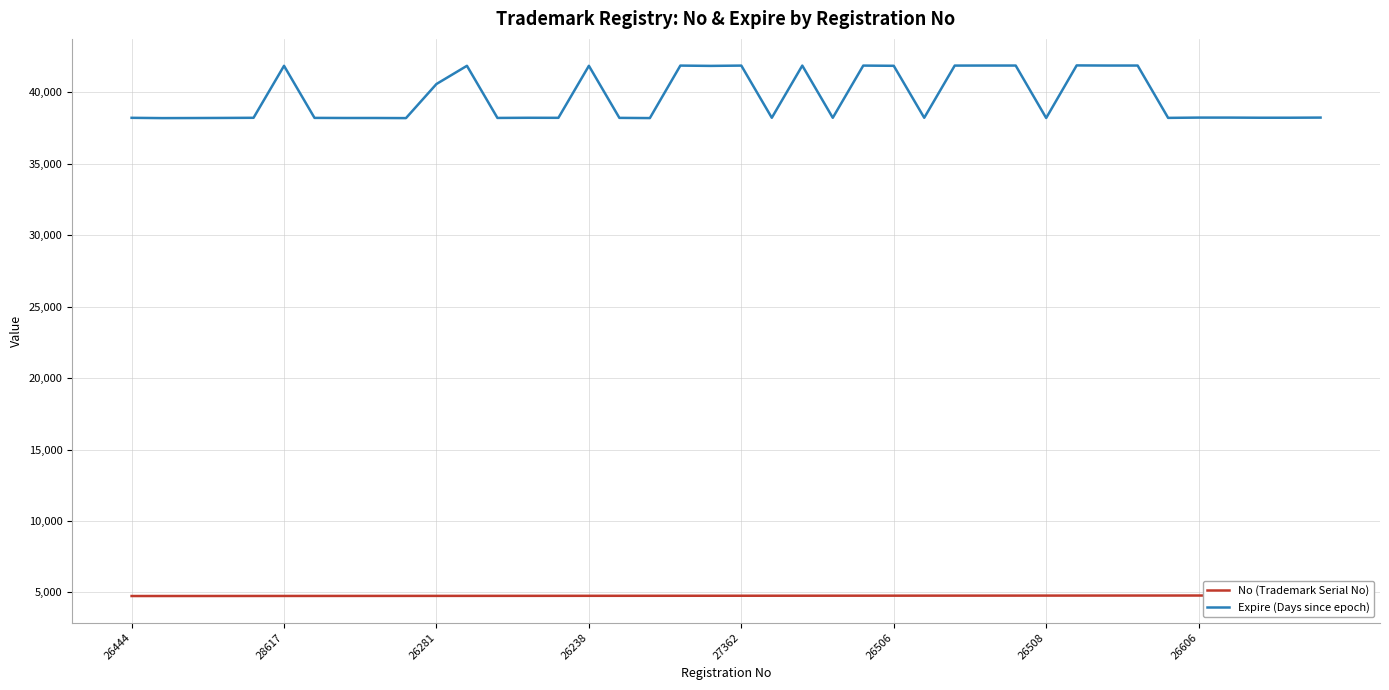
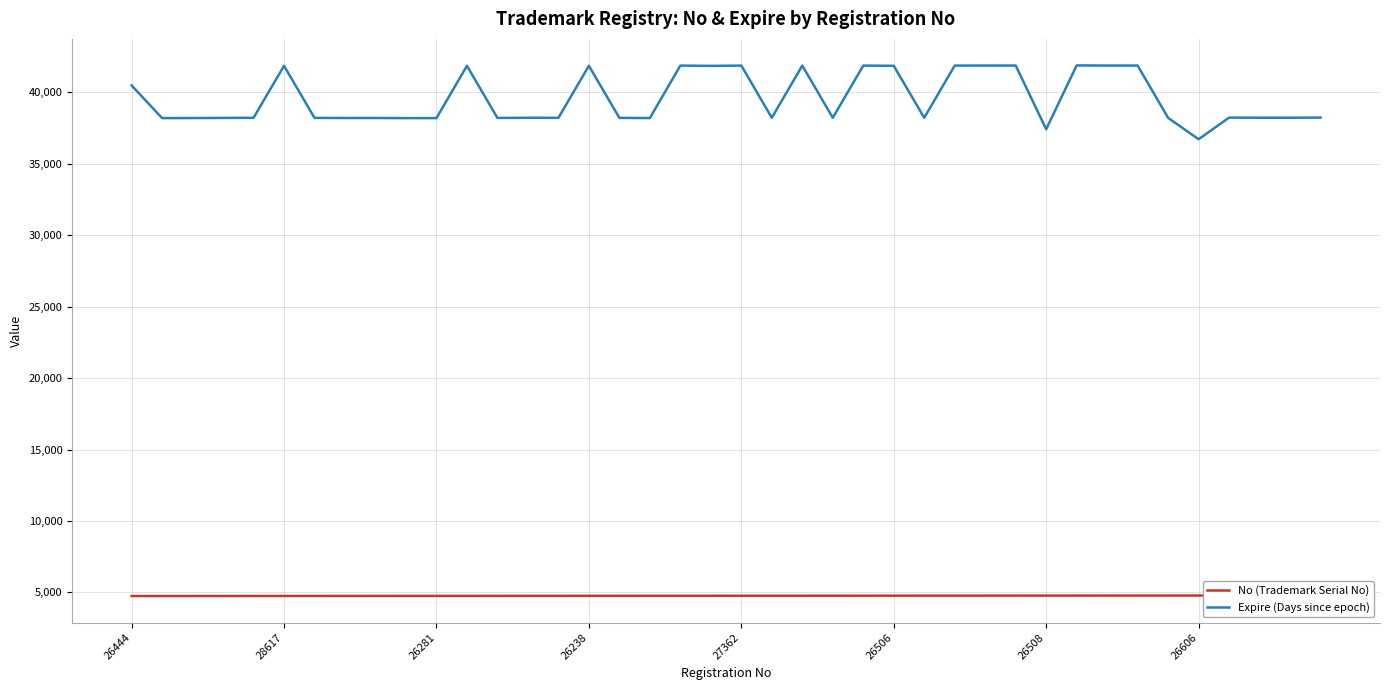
Expire (Days since epoch), 26444: 38,200 -> 40,500
Expire (Days since epoch), 26281: 40,600 -> 38,200
Expire (Days since epoch), 26508: 38,200 -> 37,400
Expire (Days since epoch), 26606: 38,200 -> 36,700
